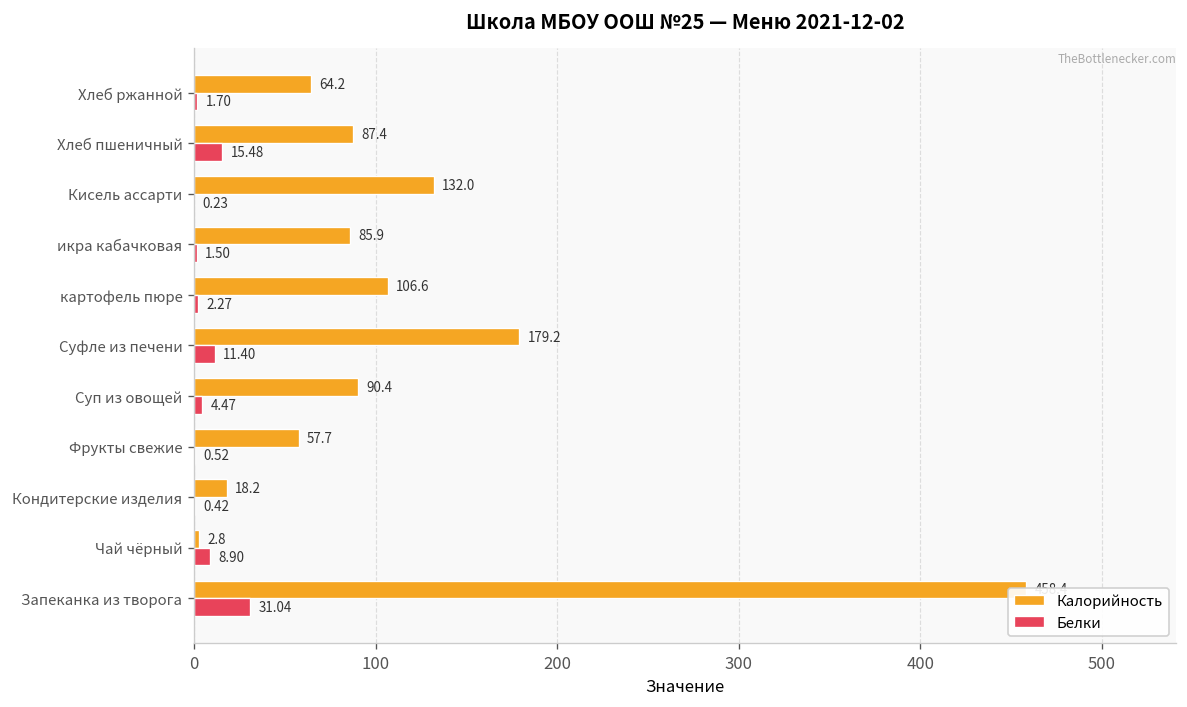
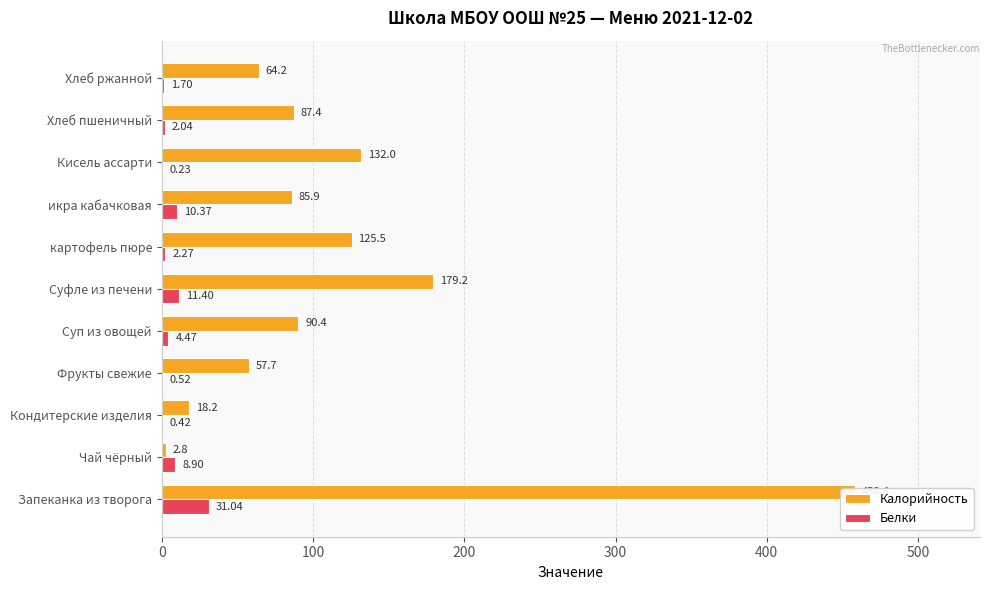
Белки, Хлеб пшеничный: 15.48 -> 2.04
Белки, икра кабачковая: 1.50 -> 10.37
Калорийность, картофель пюре: 106.6 -> 125.5
